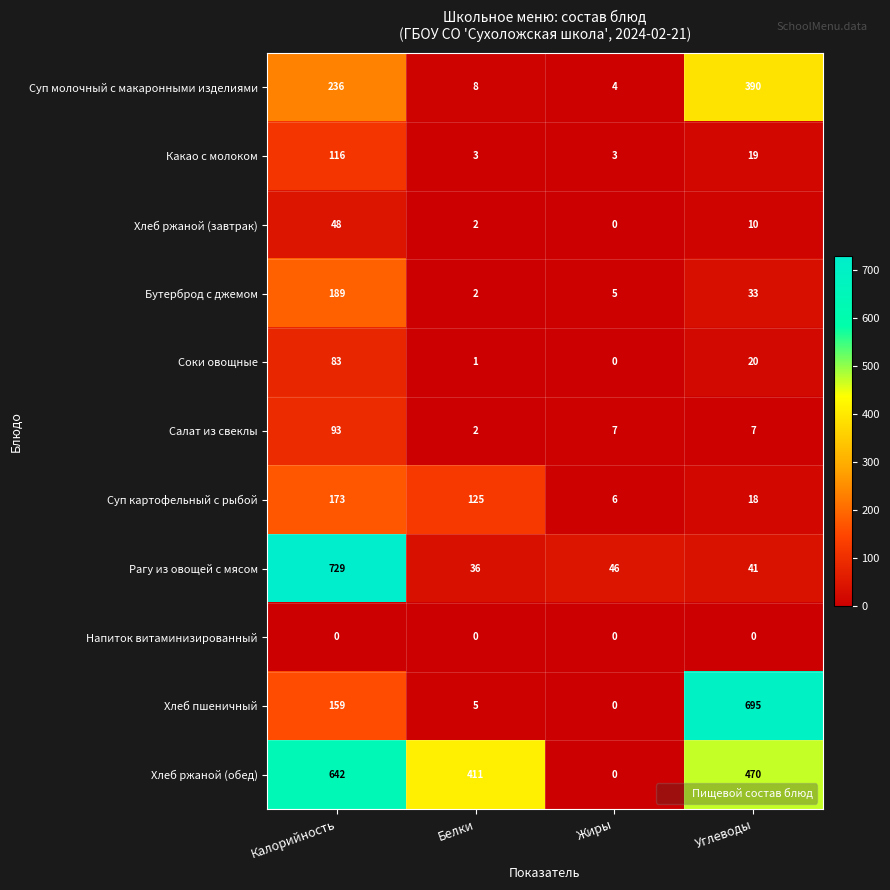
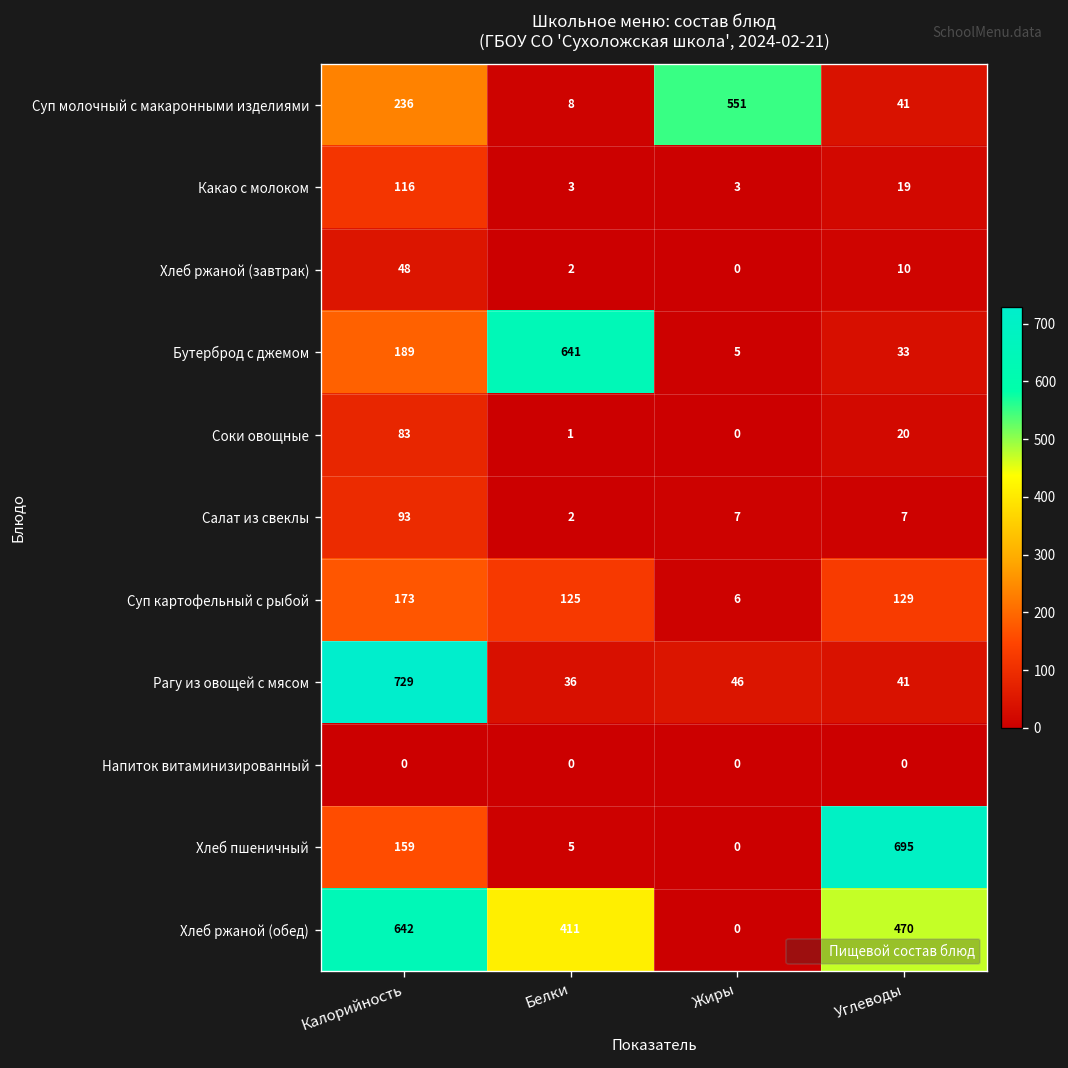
Суп молочный с макаронными изделиями, Жиры: 4 -> 551
Суп молочный с макаронными изделиями, Углеводы: 390 -> 41
Бутерброд с джемом, Белки: 2 -> 641
Суп картофельный с рыбой, Углеводы: 18 -> 129
